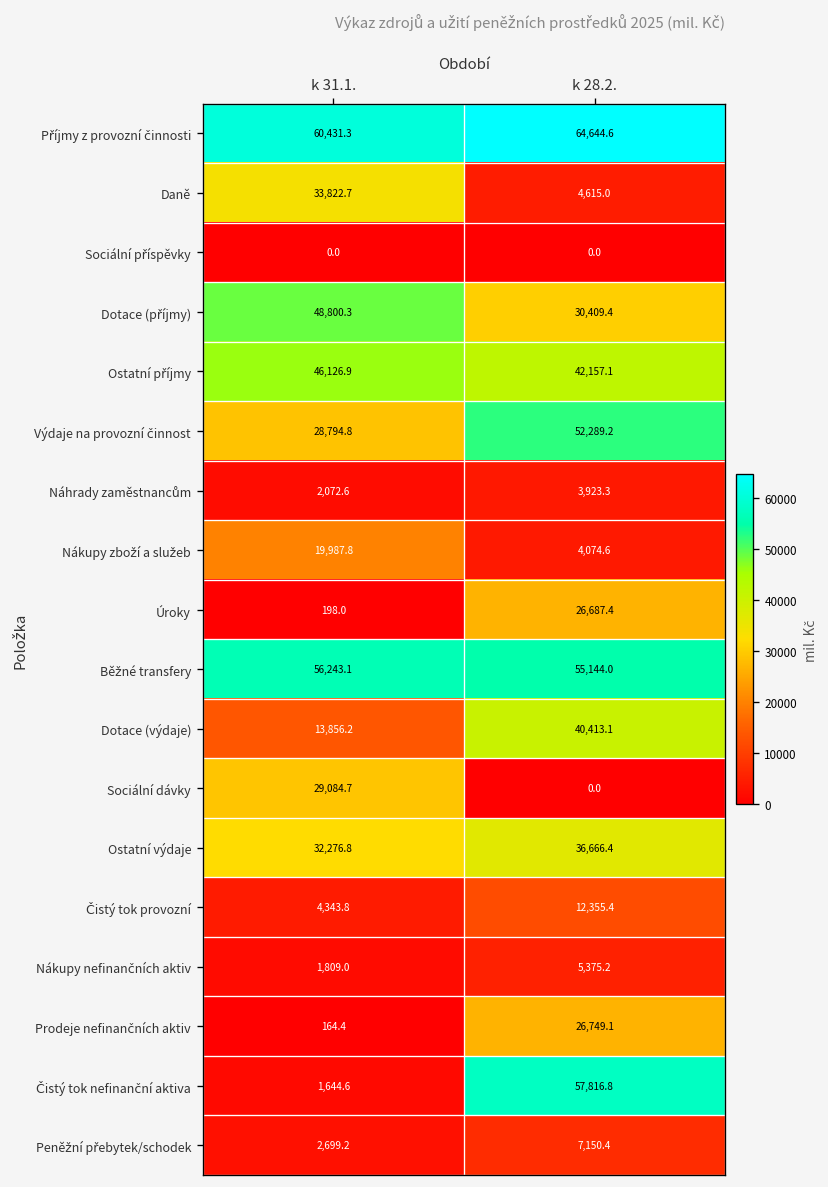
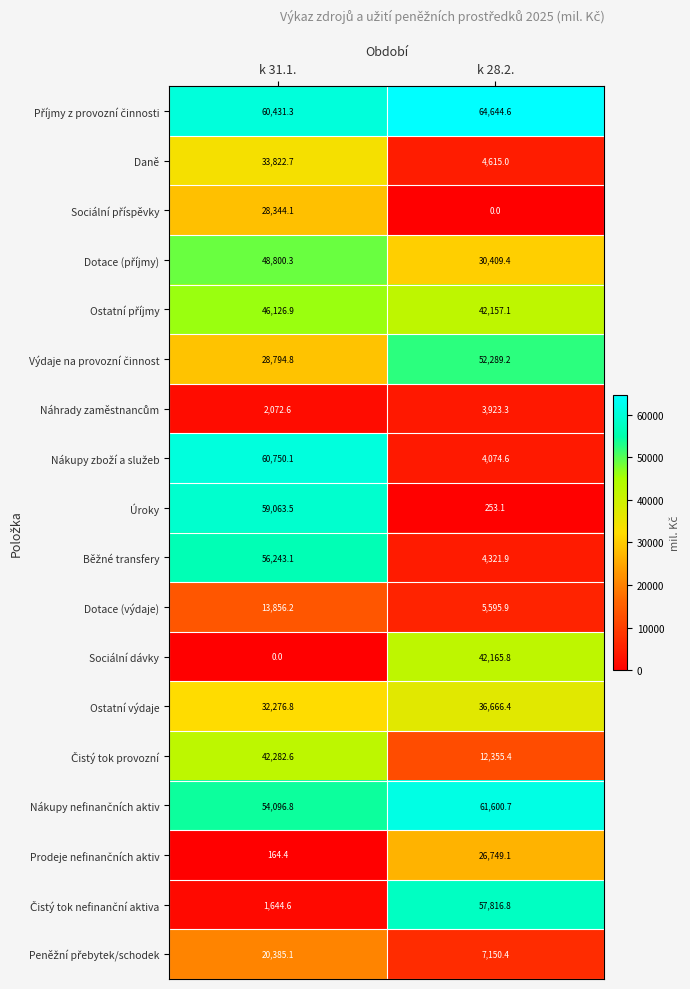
Sociální příspěvky, k 31.1.: 0.0 -> 28,344.1
Nákupy zboží a služeb, k 31.1.: 19,987.8 -> 60,750.1
Úroky, k 31.1.: 198.0 -> 59,063.5
Úroky, k 28.2.: 26,687.4 -> 253.1
Běžné transfery, k 28.2.: 55,144.0 -> 4,321.9
Dotace (výdaje), k 28.2.: 40,413.1 -> 5,595.9
Sociální dávky, k 31.1.: 29,084.7 -> 0.0
Sociální dávky, k 28.2.: 0.0 -> 42,165.8
Čistý tok provozní, k 31.1.: 4,343.8 -> 42,282.6
Nákupy nefinančních aktiv, k 31.1.: 1,809.0 -> 54,096.8
Nákupy nefinančních aktiv, k 28.2.: 5,375.2 -> 61,600.7
Peněžní přebytek/schodek, k 31.1.: 2,699.2 -> 20,385.1
